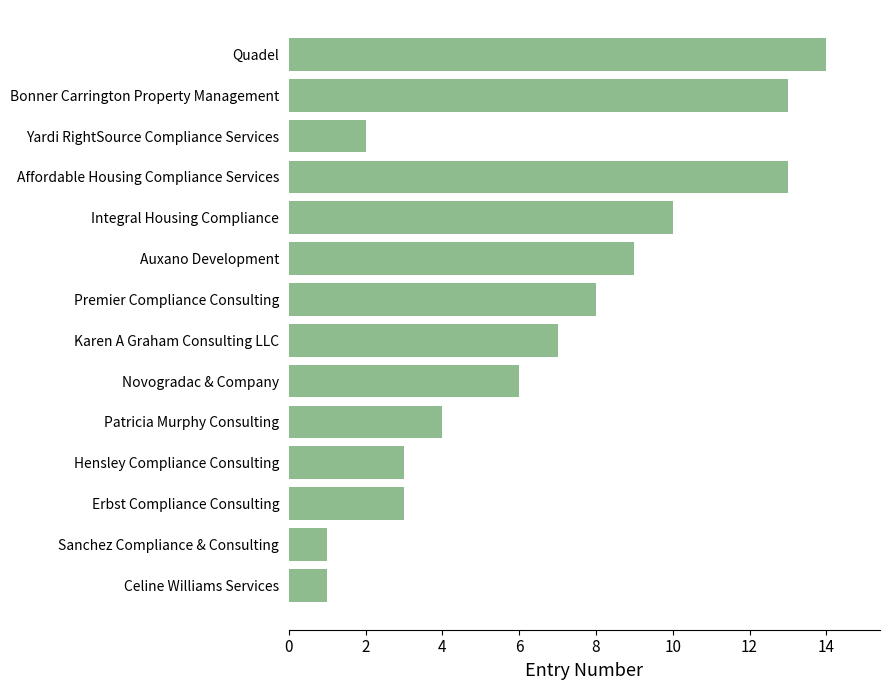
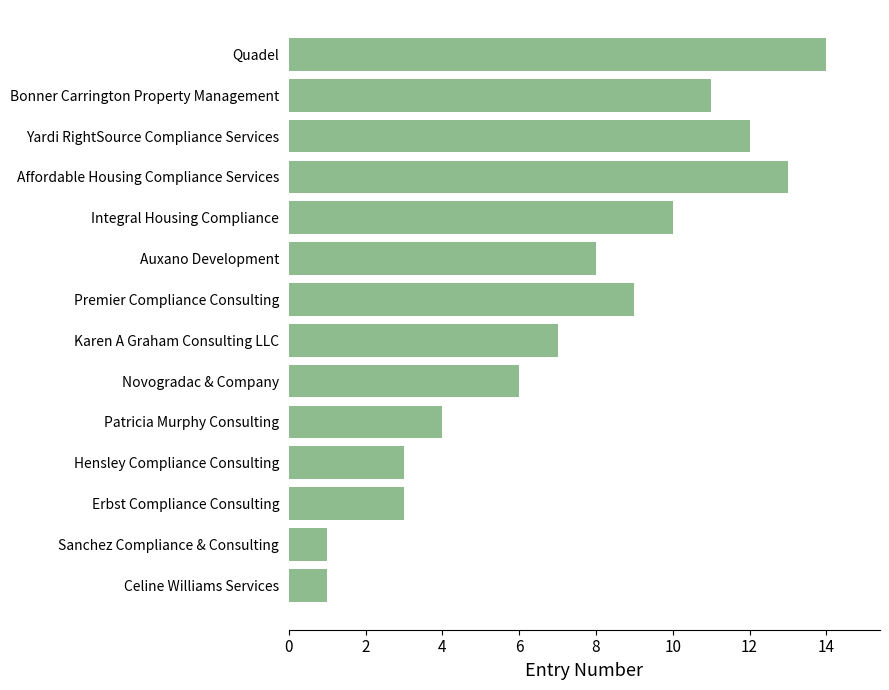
Bonner Carrington Property Management: 13 -> 11
Yardi RightSource Compliance Services: 2 -> 12
Auxano Development: 9 -> 8
Premier Compliance Consulting: 8 -> 9
